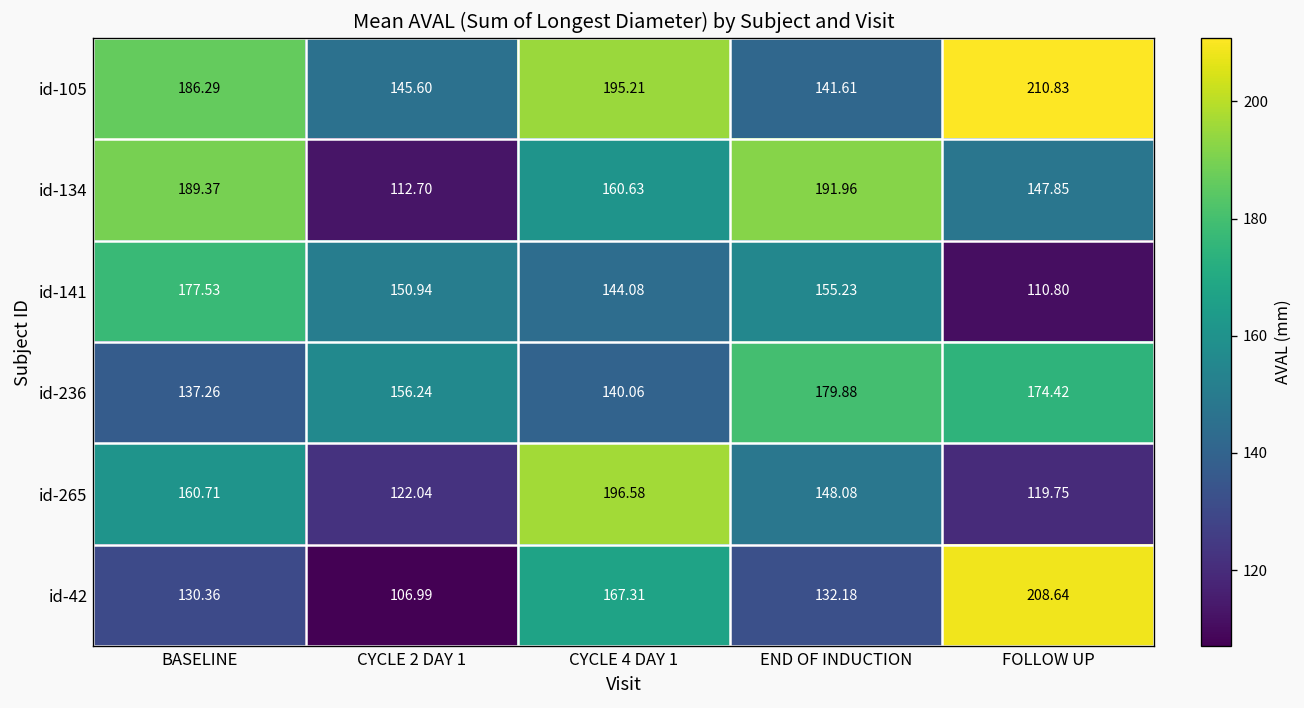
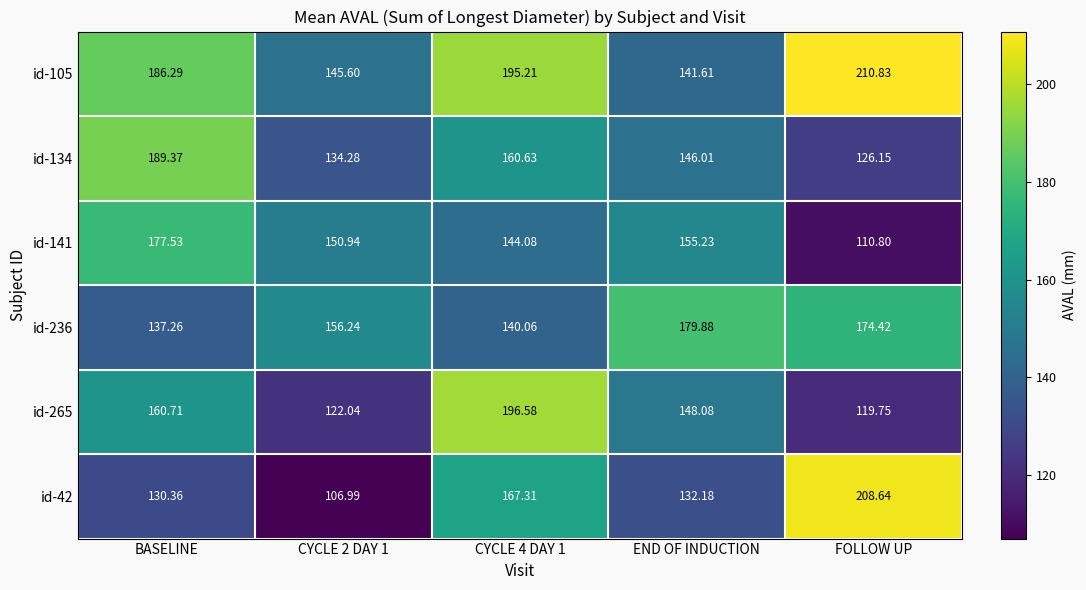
id-134, CYCLE 2 DAY 1: 112.70 -> 134.28
id-134, END OF INDUCTION: 191.96 -> 146.01
id-134, FOLLOW UP: 147.85 -> 126.15
